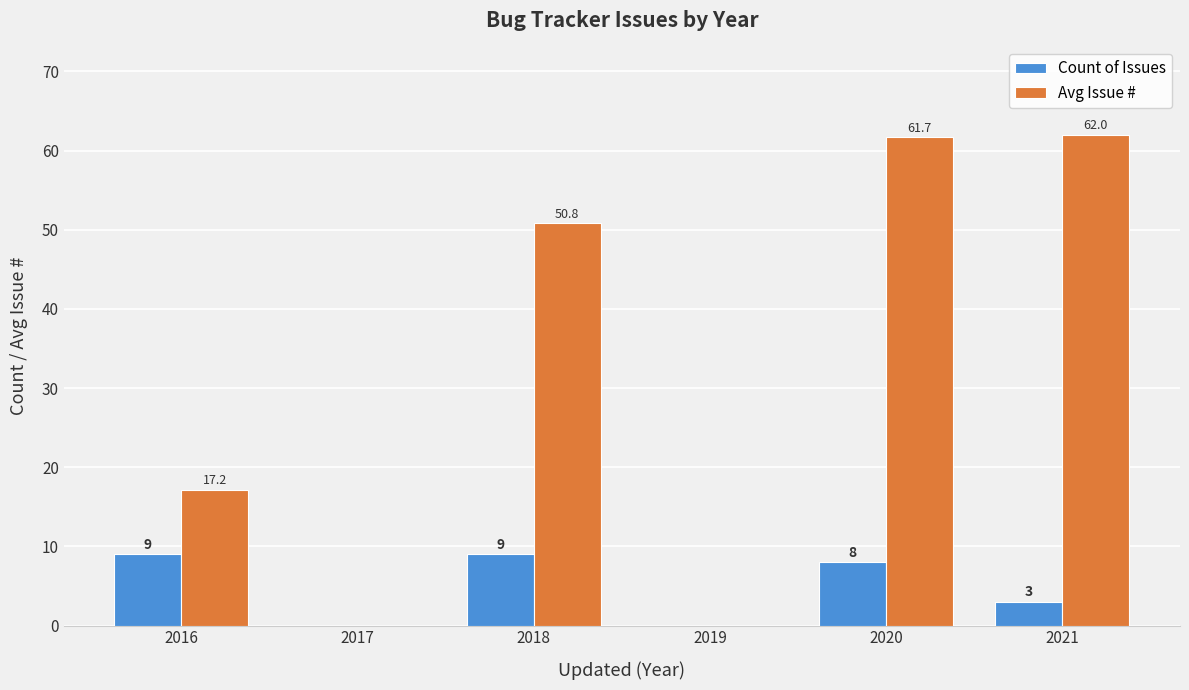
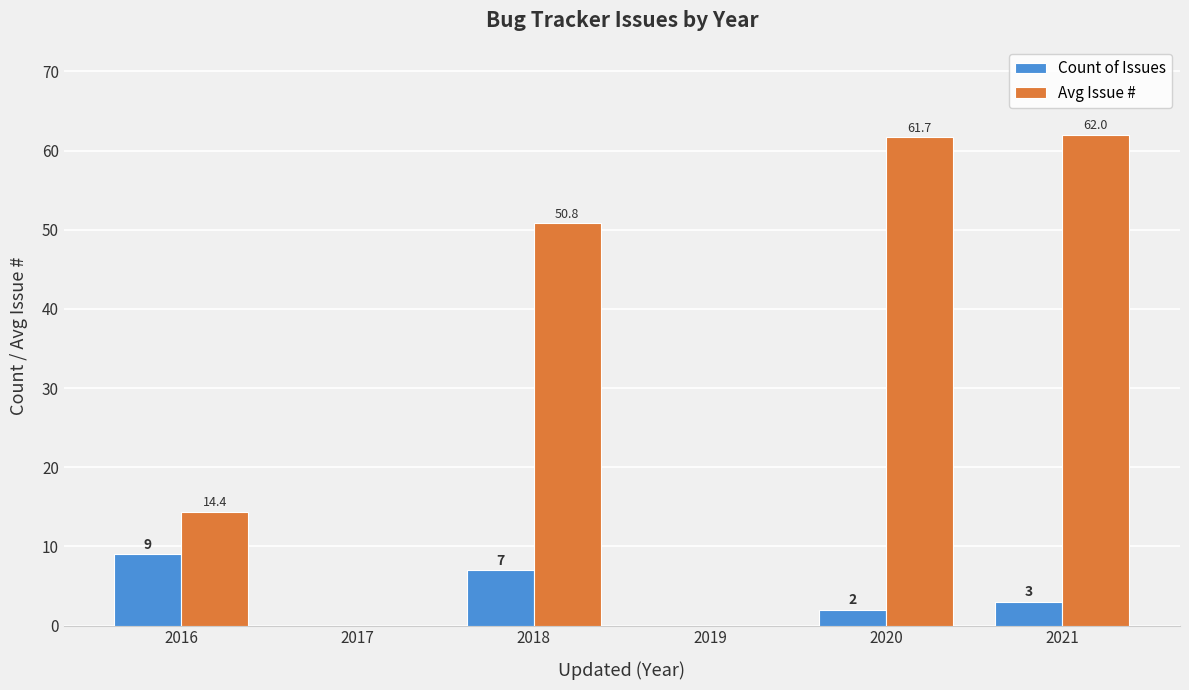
Avg Issue #, 2016: 17.2 -> 14.4
Count of Issues, 2018: 9 -> 7
Count of Issues, 2020: 8 -> 2
